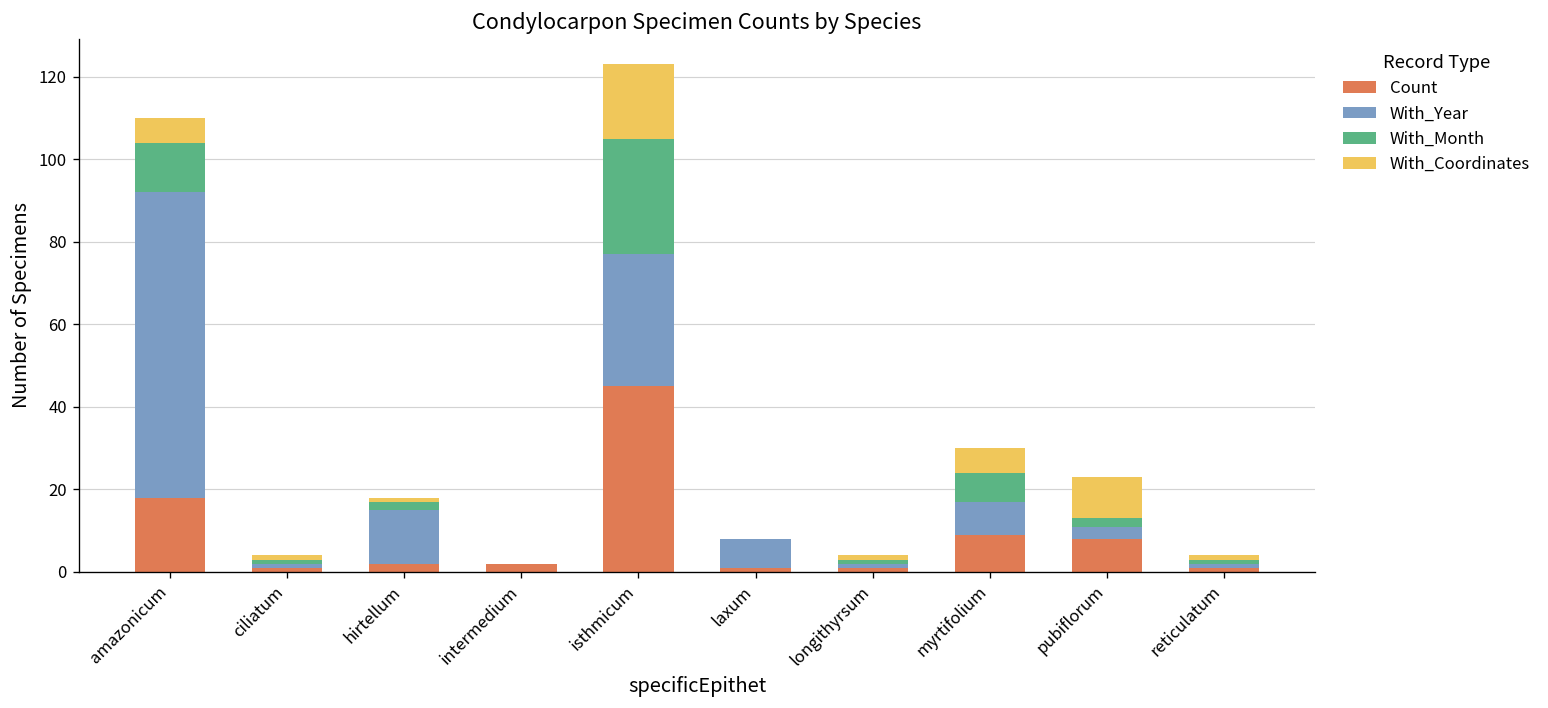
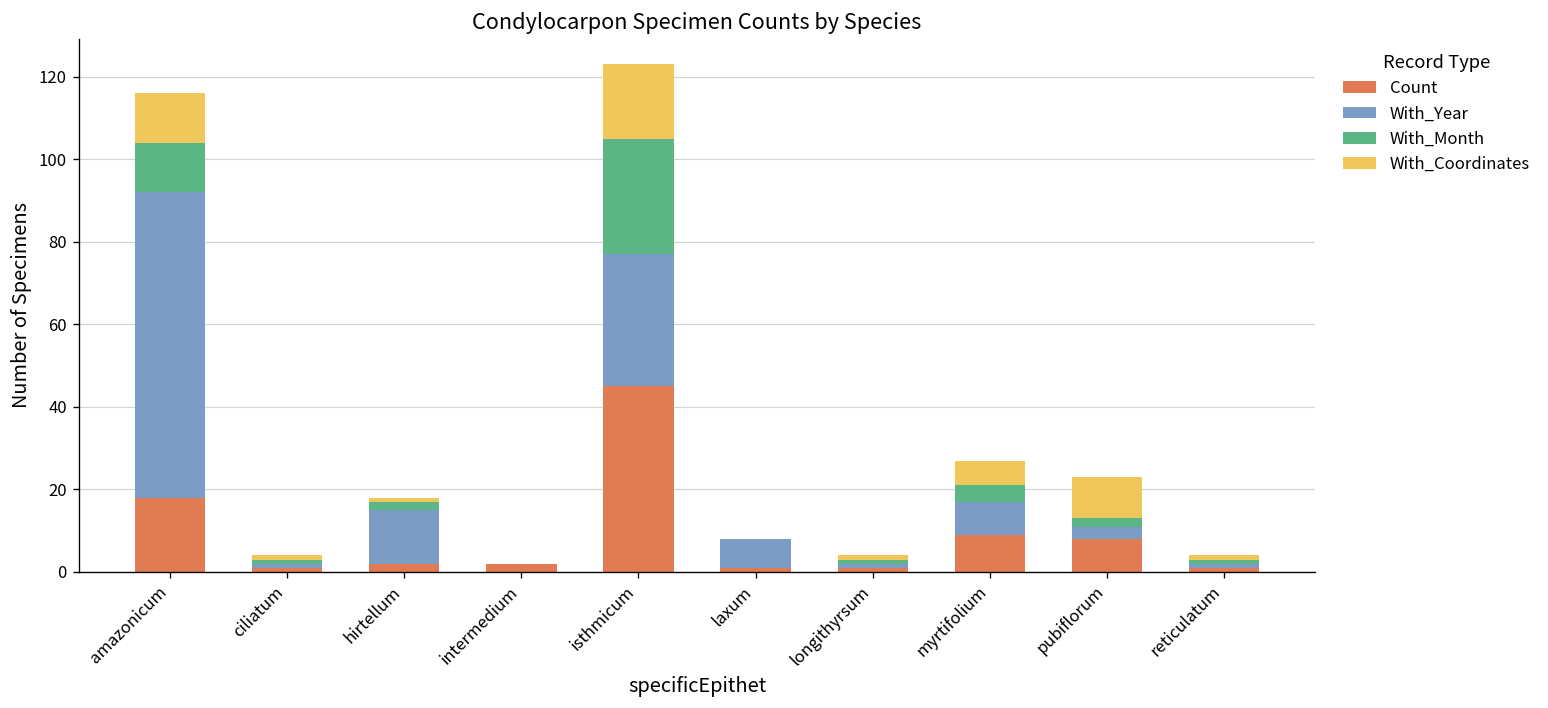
With_Coordinates, amazonicum: 6 -> 12
With_Month, myrtifolium: 7 -> 4
